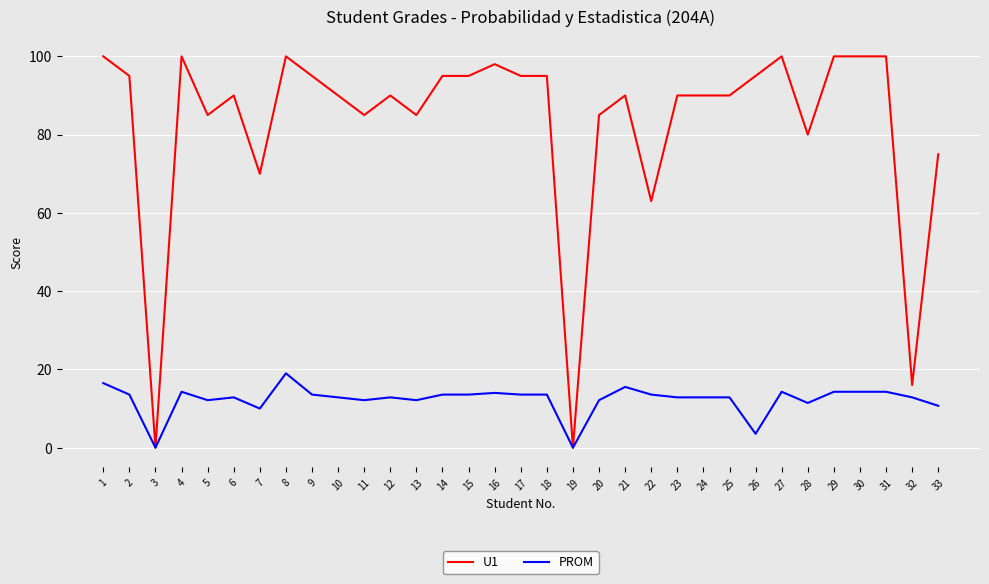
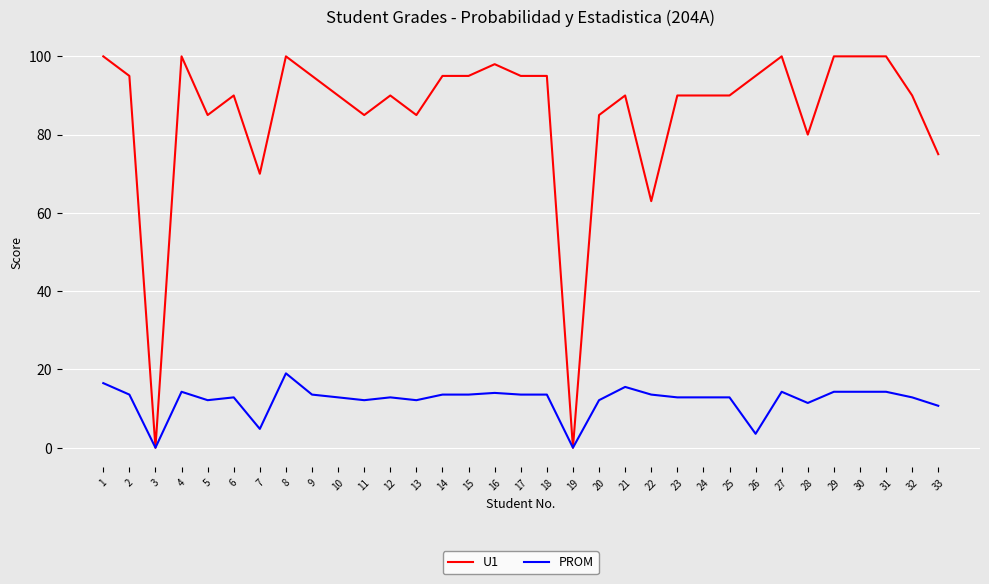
PROM, 7: 10 -> 5
U1, 32: 16 -> 90
